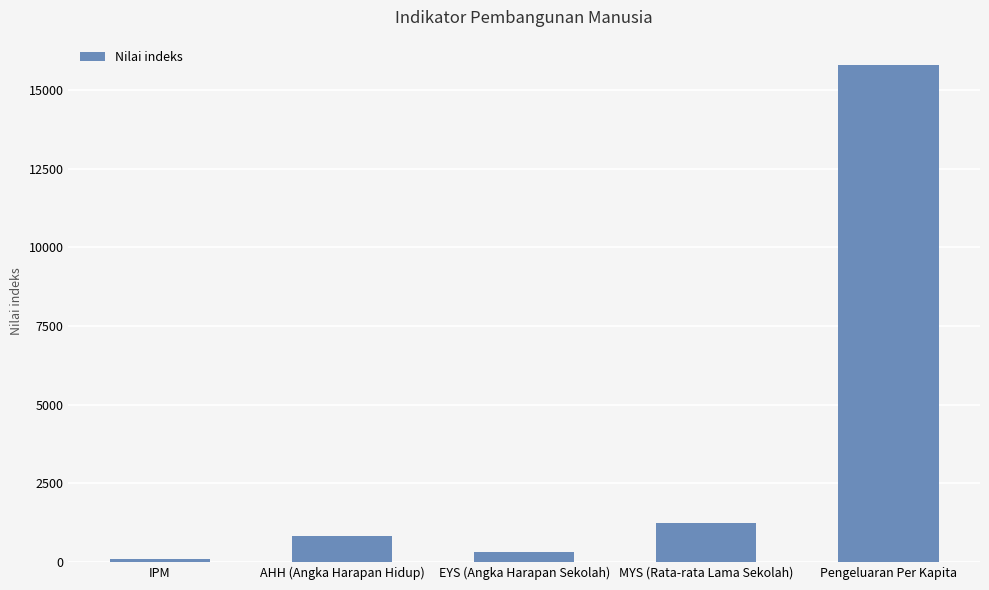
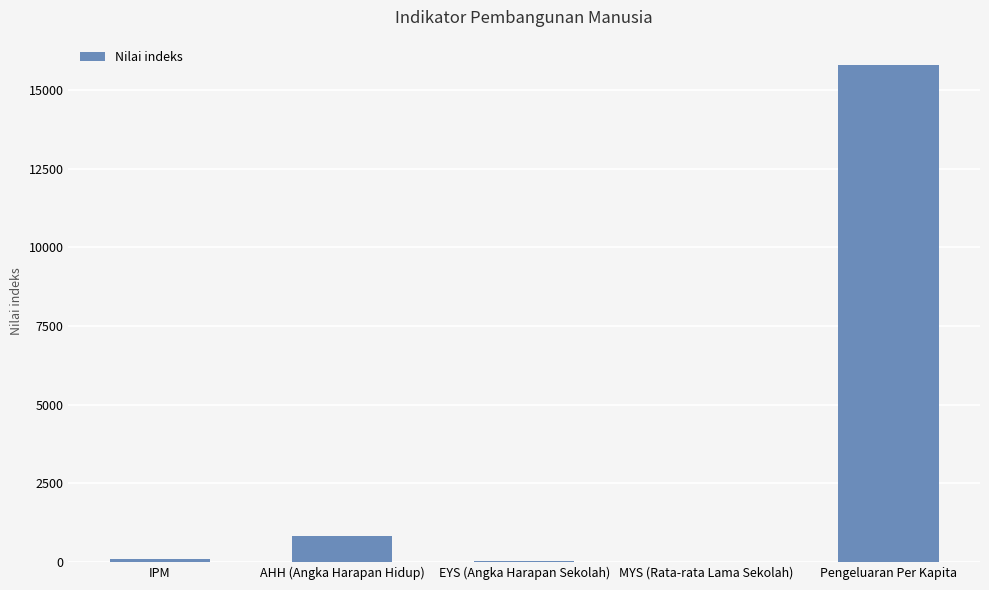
EYS (Angka Harapan Sekolah): 300 -> 0
MYS (Rata-rata Lama Sekolah): 1200 -> 0
